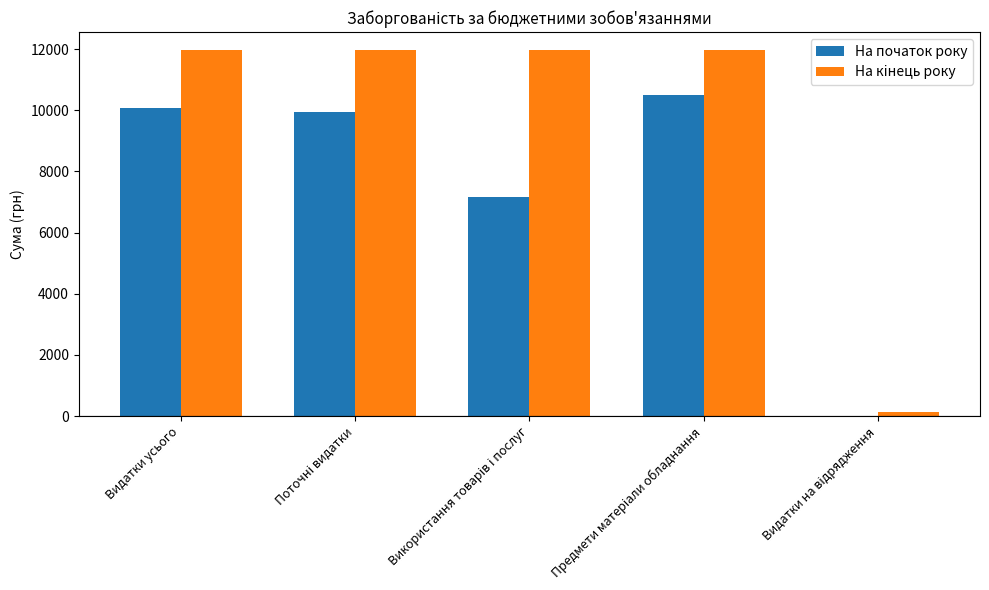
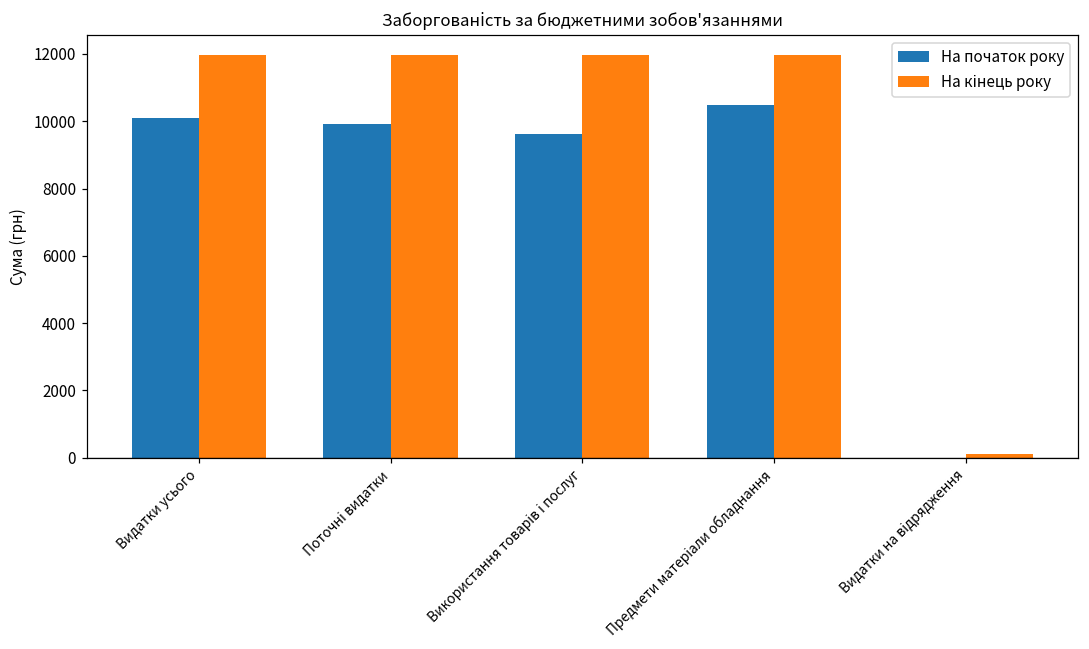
На початок року, Використання товарів і послуг: 7200 -> 9600
